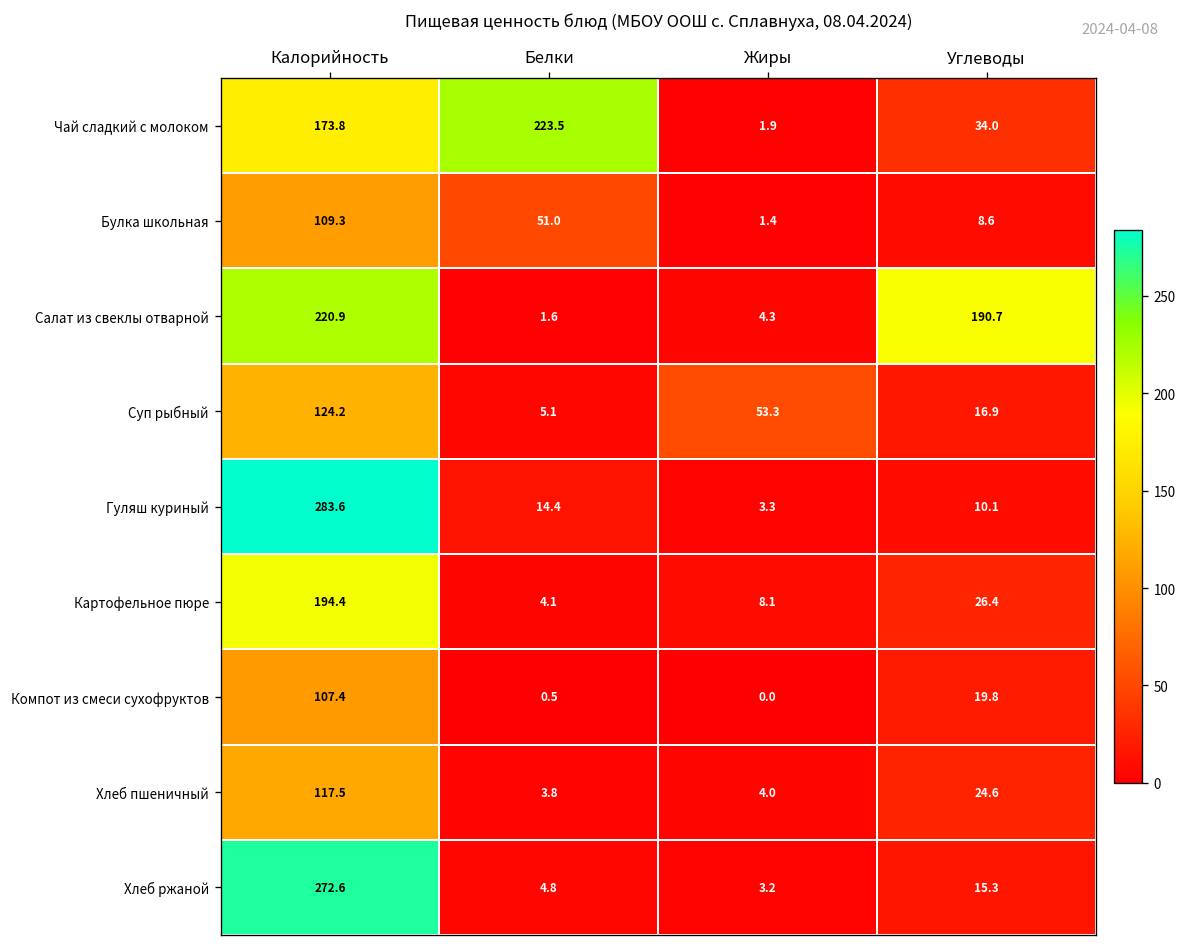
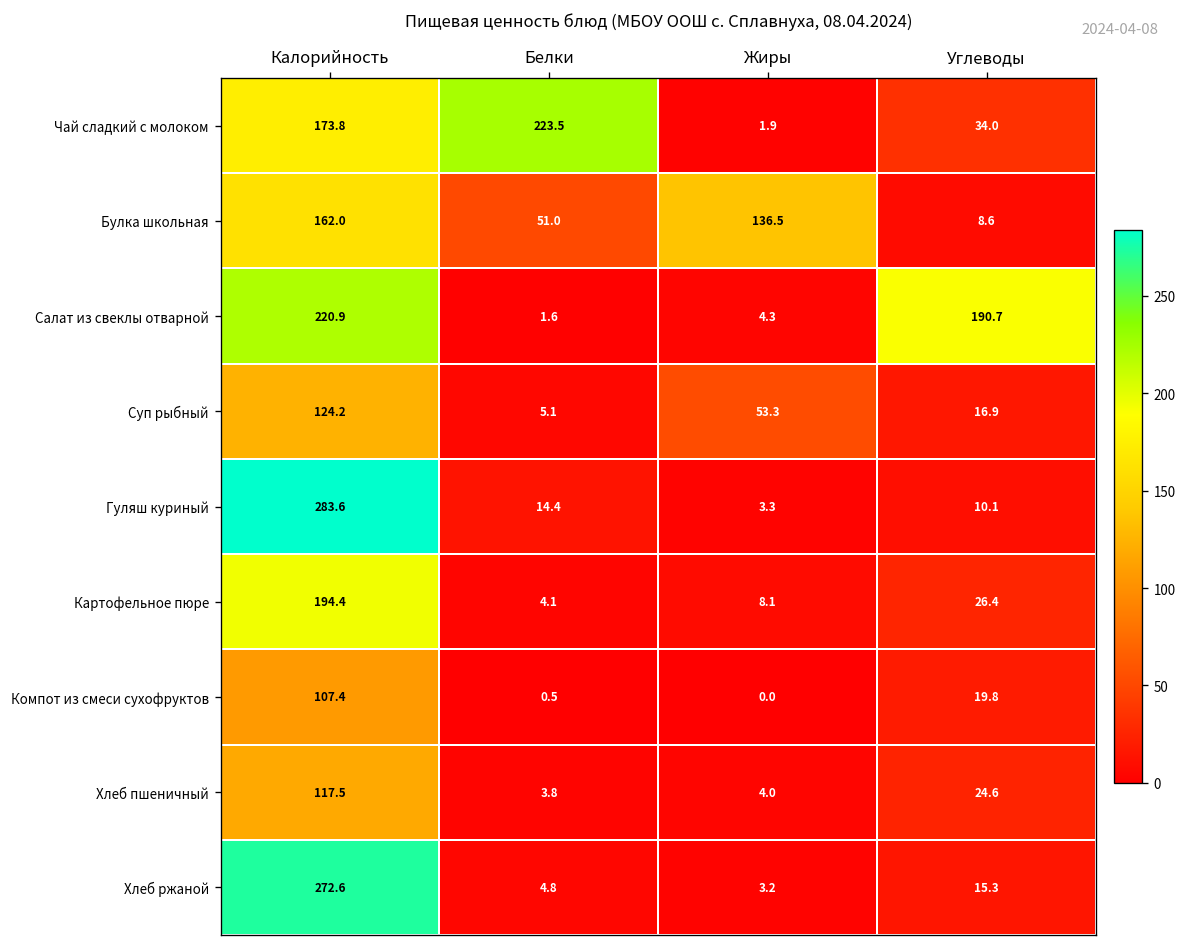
Булка школьная, Калорийность: 109.3 -> 162.0
Булка школьная, Жиры: 1.4 -> 136.5
